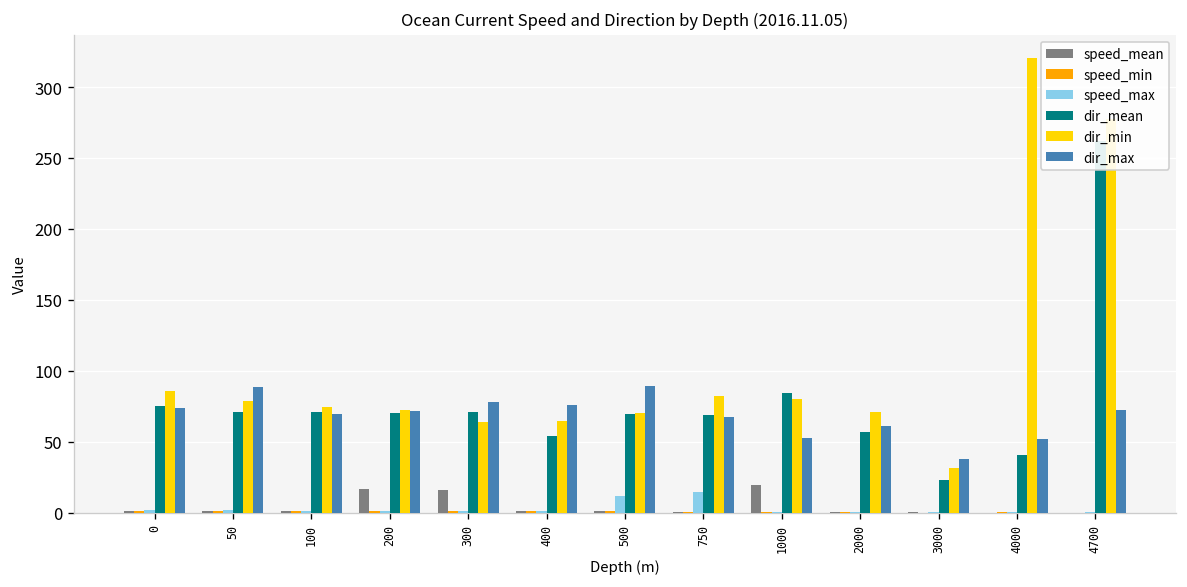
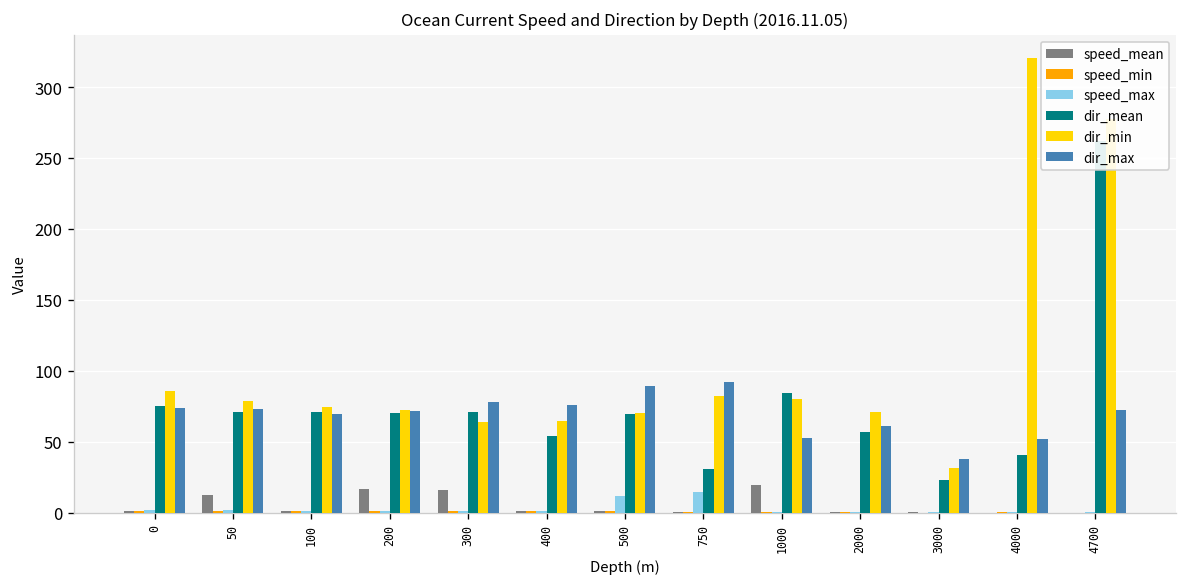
speed_mean, 50: 1 -> 12
dir_max, 50: 88 -> 73
dir_mean, 750: 69 -> 31
dir_max, 750: 68 -> 92
